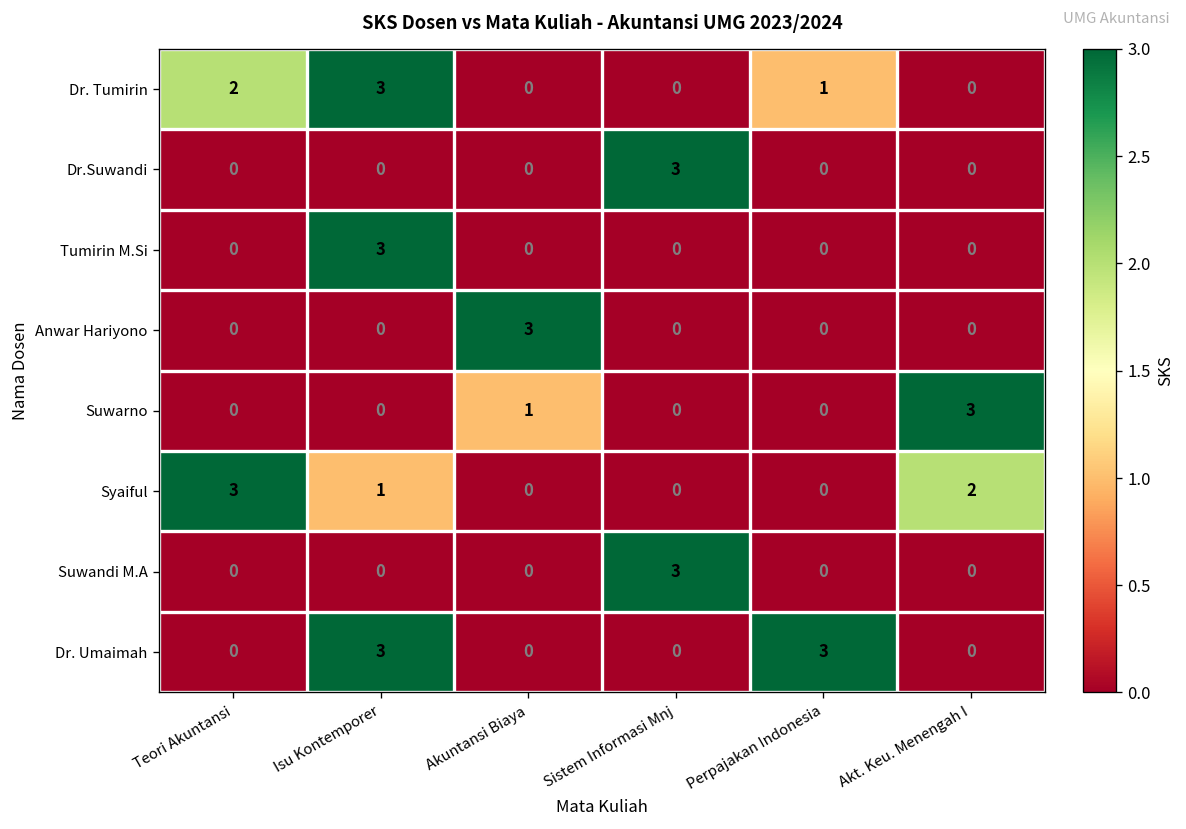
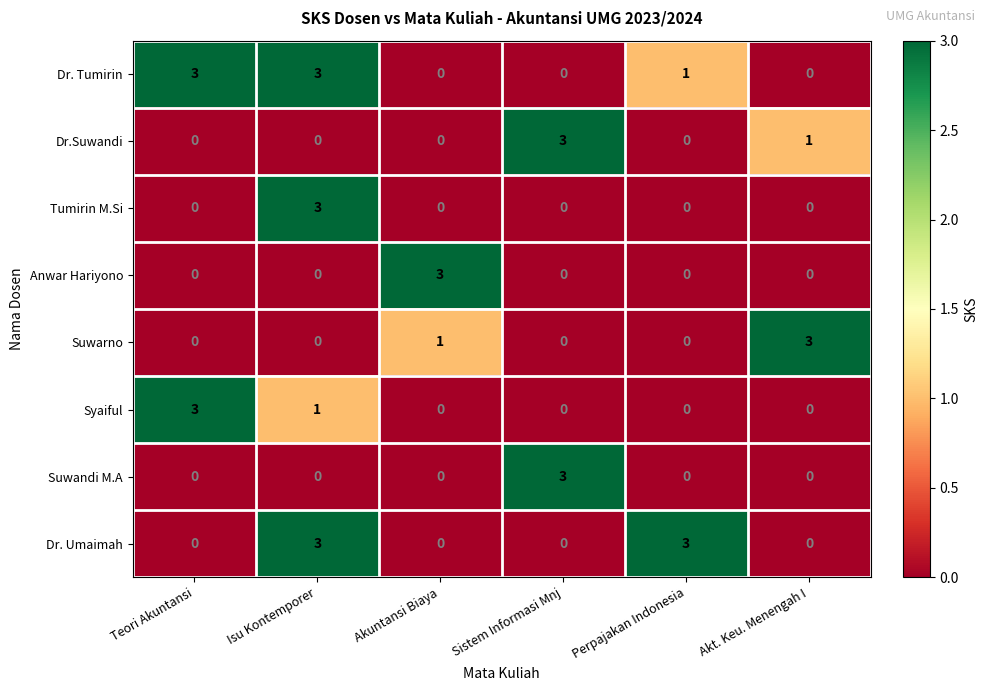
Dr. Tumirin, Teori Akuntansi: 2 -> 3
Dr.Suwandi, Akt. Keu. Menengah I: 0 -> 1
Syaiful, Akt. Keu. Menengah I: 2 -> 0
